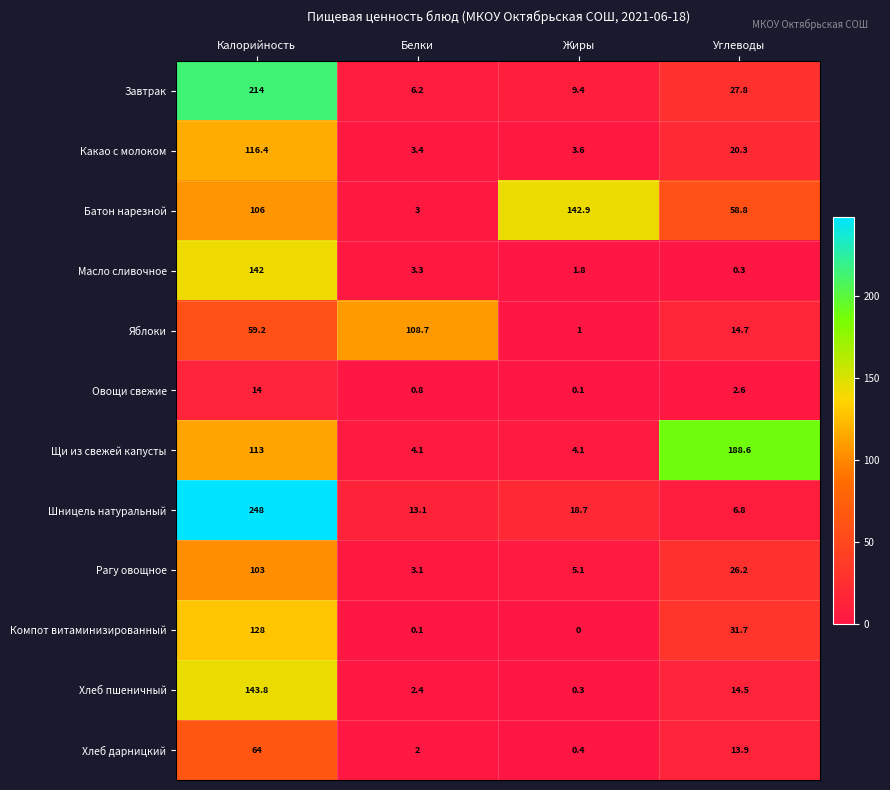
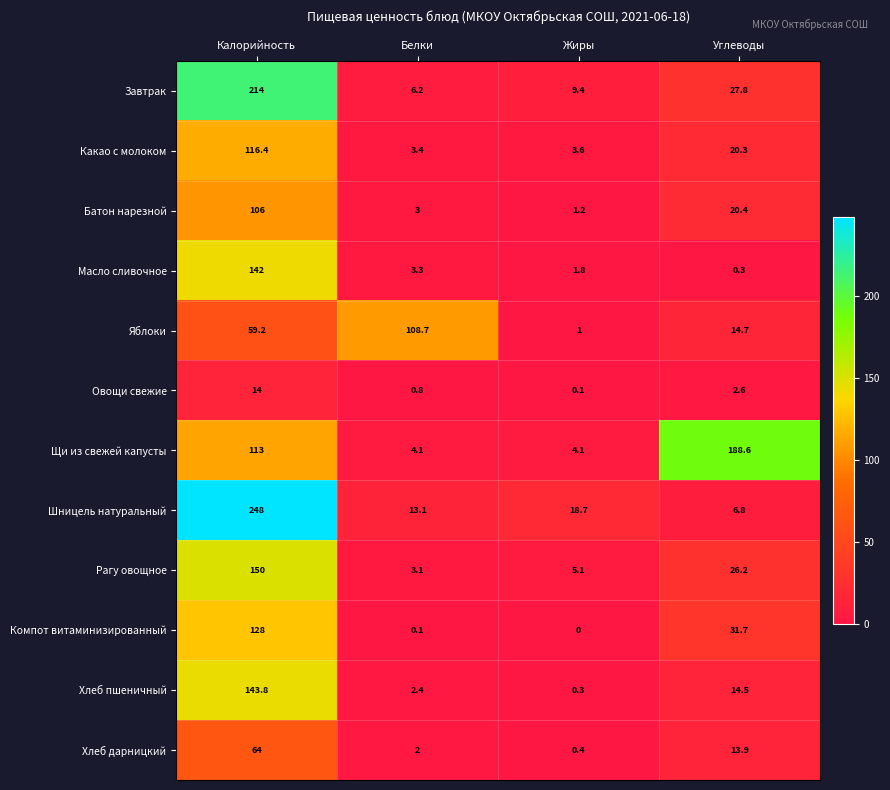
Батон нарезной, Жиры: 142.9 -> 1.2
Батон нарезной, Углеводы: 58.8 -> 20.4
Рагу овощное, Калорийность: 103 -> 150
